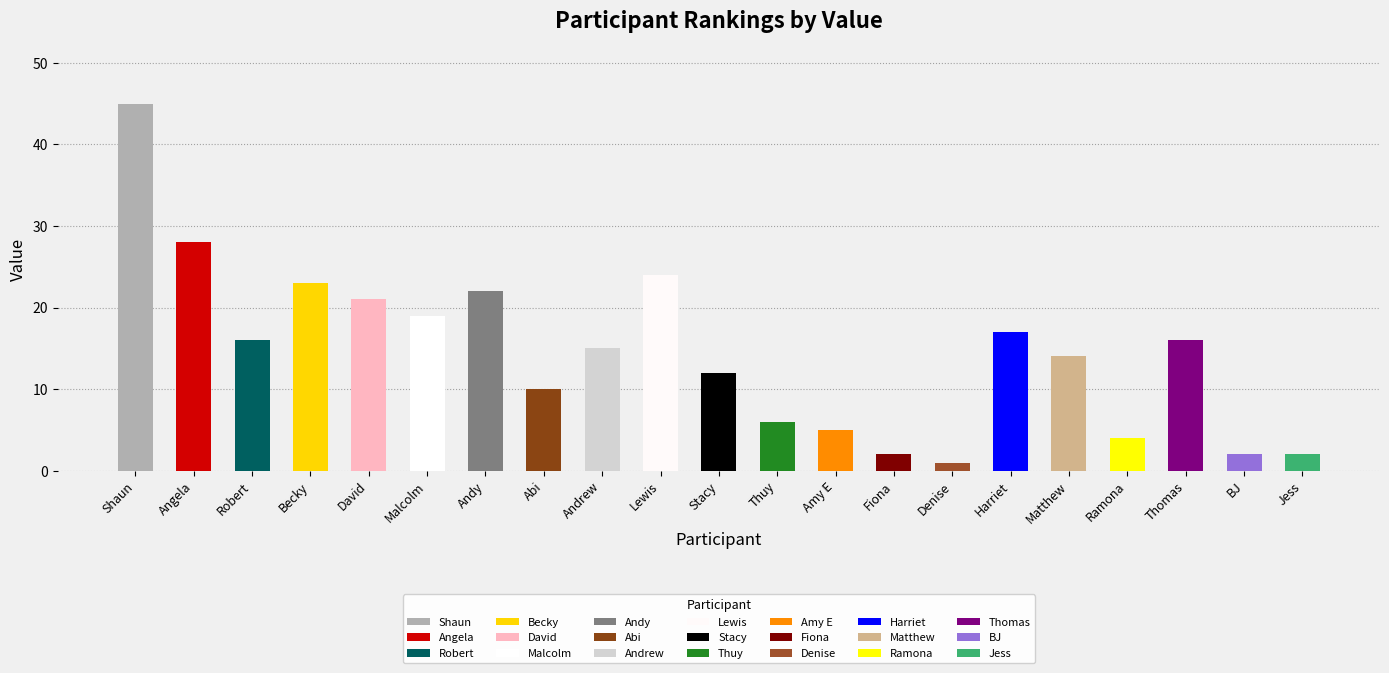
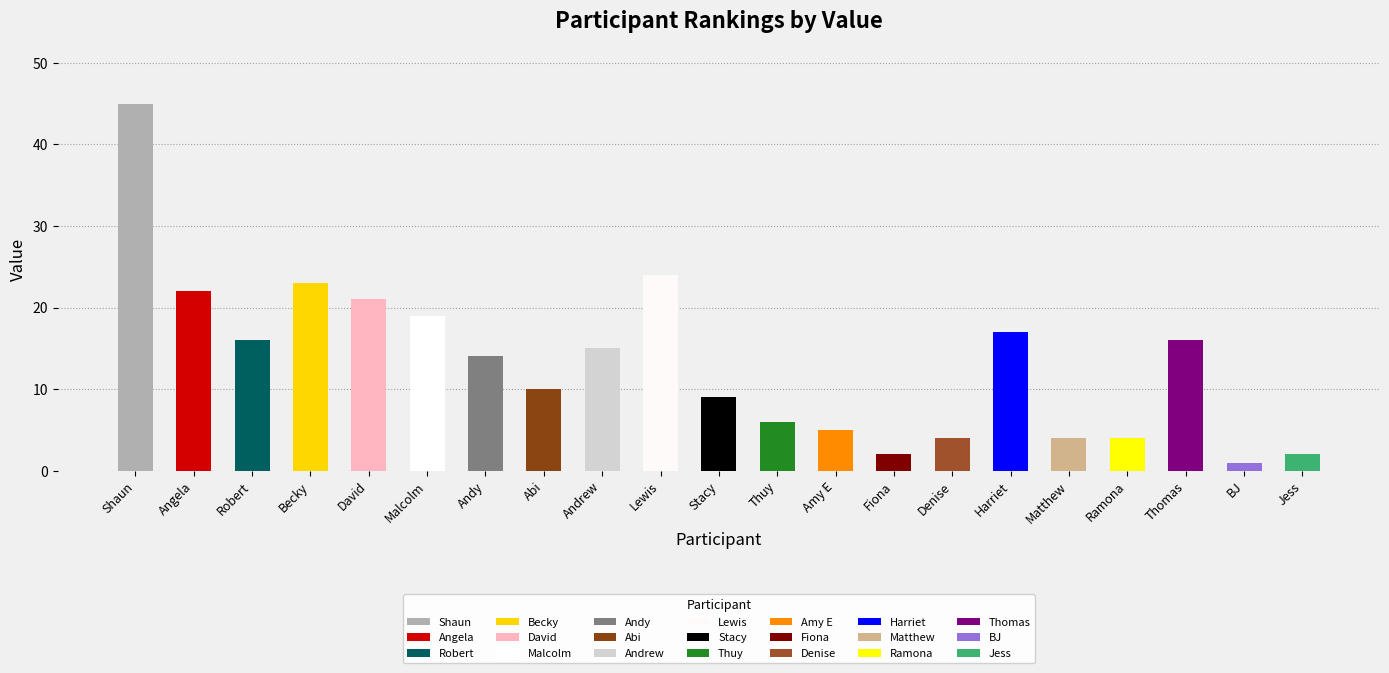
Angela: 28 -> 22
Andy: 22 -> 14
Stacy: 12 -> 9
Denise: 1 -> 4
Matthew: 14 -> 4
BJ: 2 -> 1
